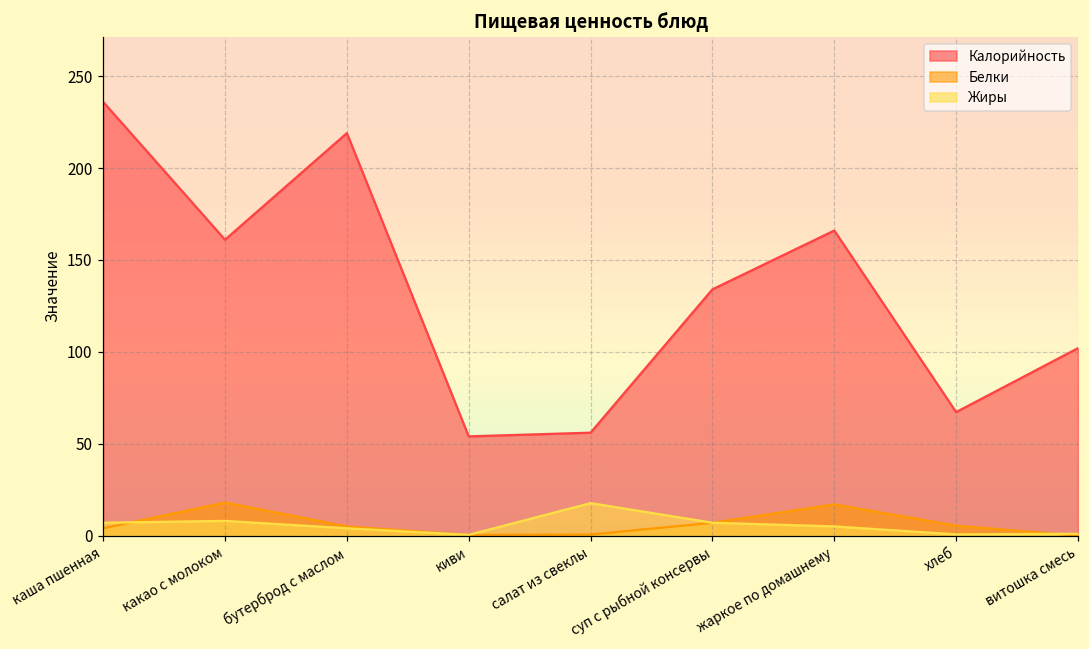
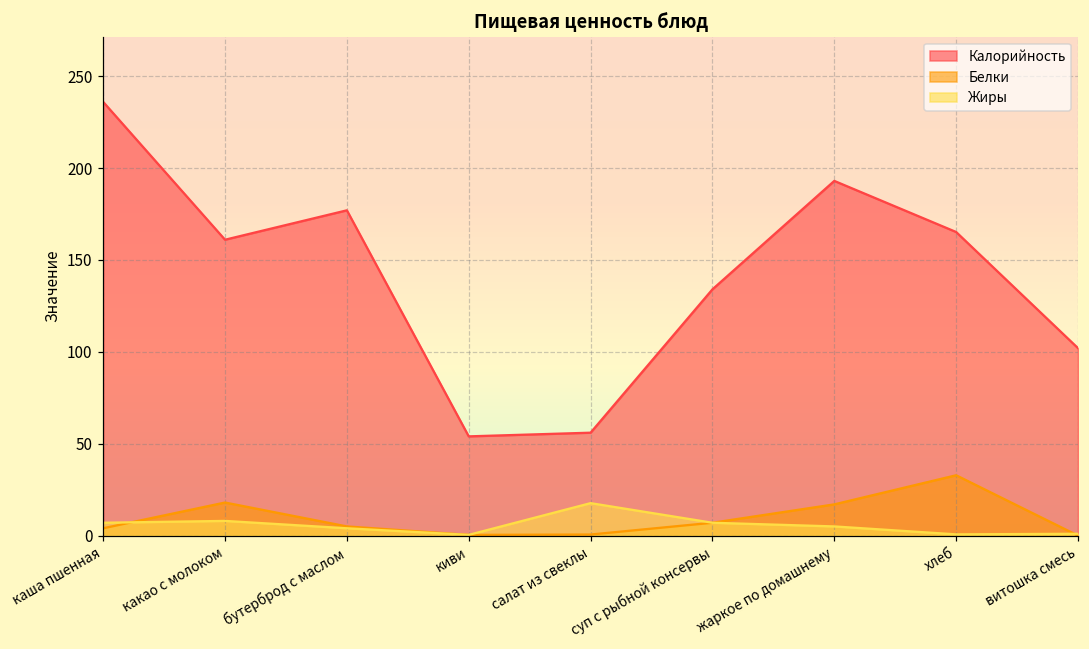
Калорийность, бутерброд с маслом: 219 -> 177
Калорийность, жаркое по домашнему: 166 -> 193
Калорийность, хлеб: 67 -> 165
Белки, хлеб: 5 -> 33
